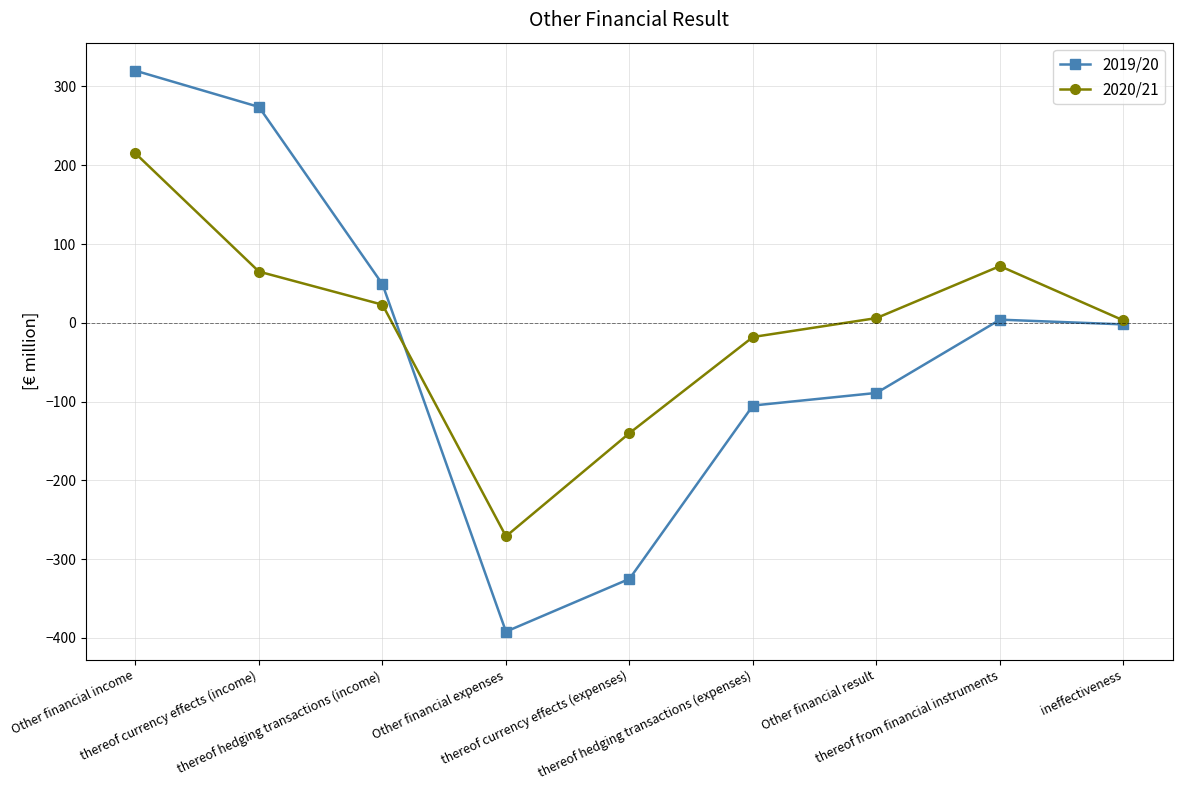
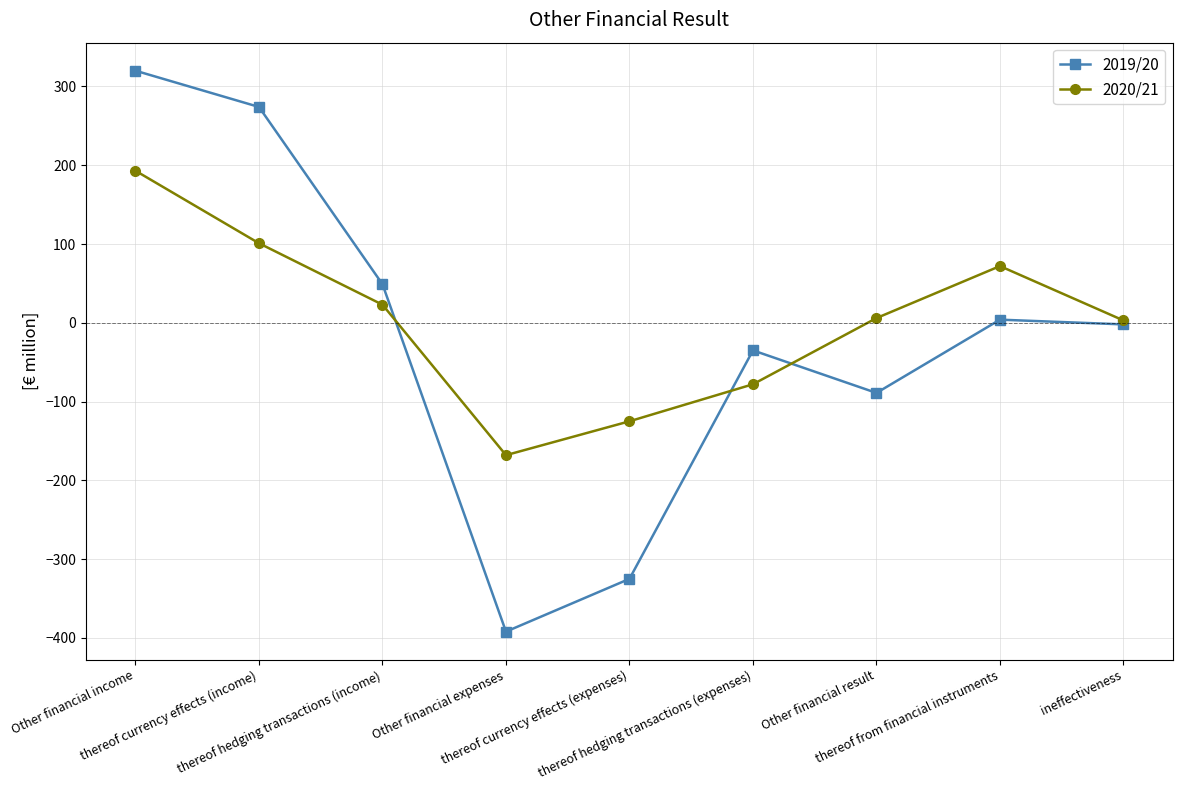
2020/21, Other financial income: 220 -> 190
2020/21, thereof currency effects (income): 70 -> 100
2020/21, Other financial expenses: -270 -> -170
2020/21, thereof currency effects (expenses): -140 -> -130
2019/20, thereof hedging transactions (expenses): -110 -> -40
2020/21, thereof hedging transactions (expenses): -20 -> -80
